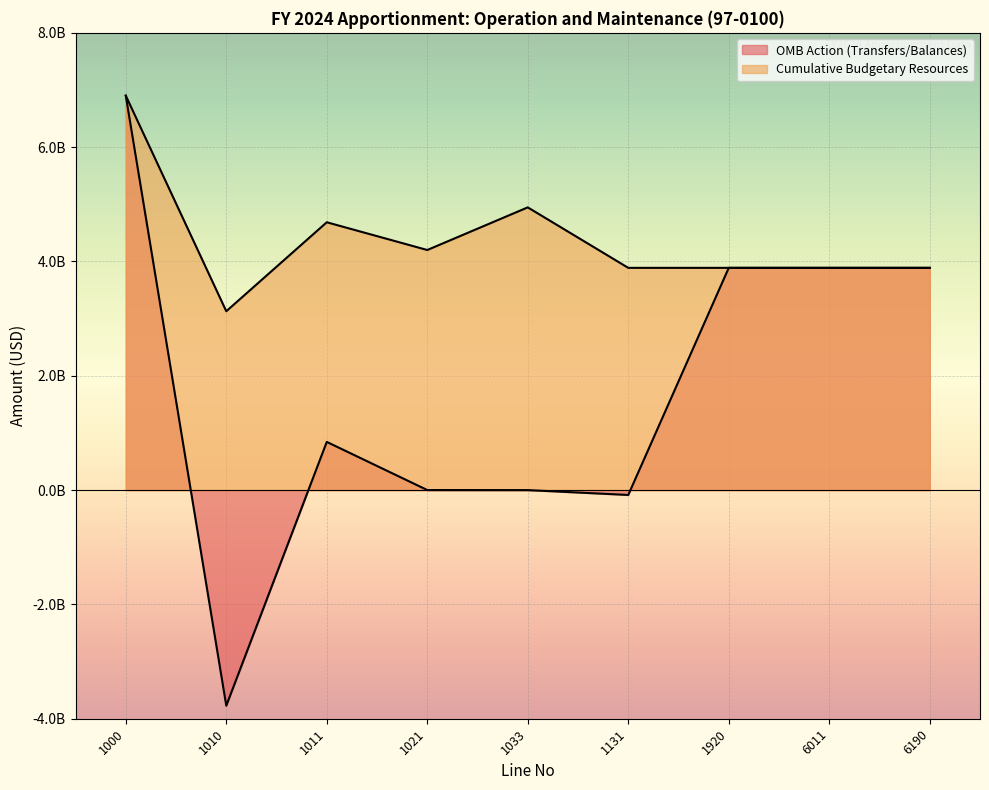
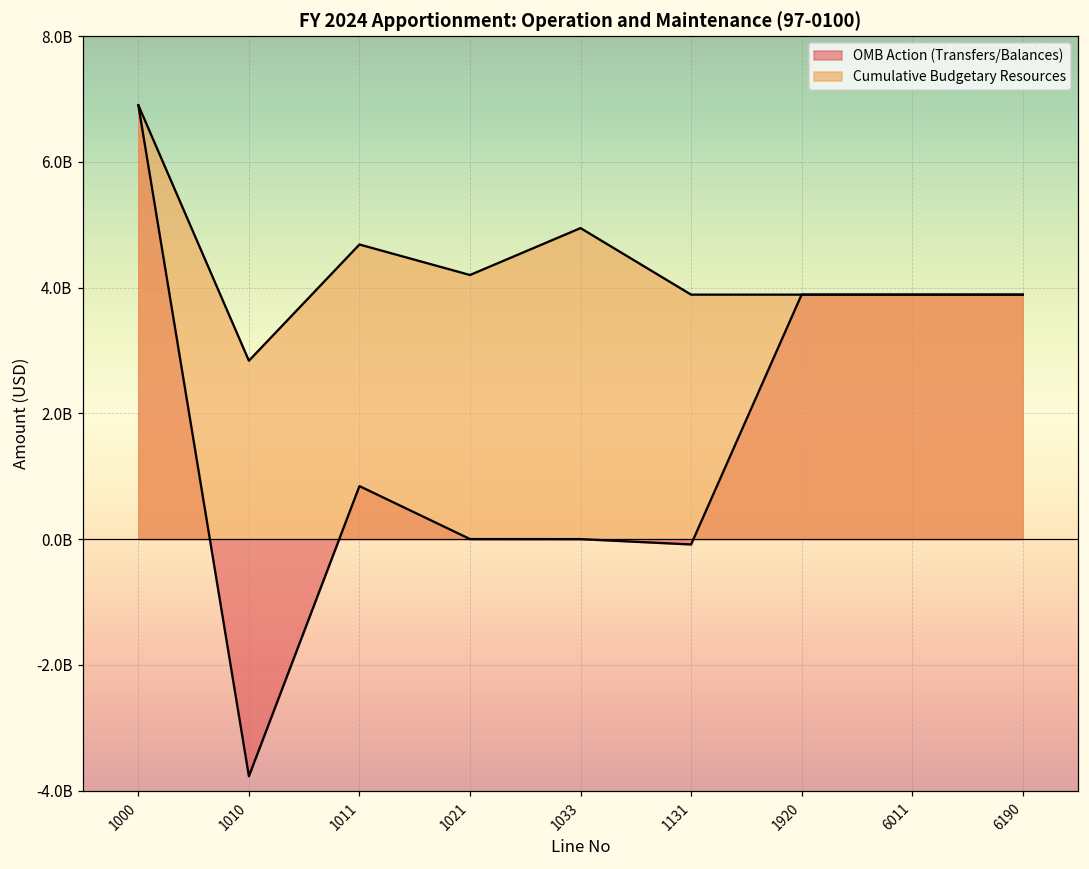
Cumulative Budgetary Resources, 1010: 3100000000 -> 2800000000
